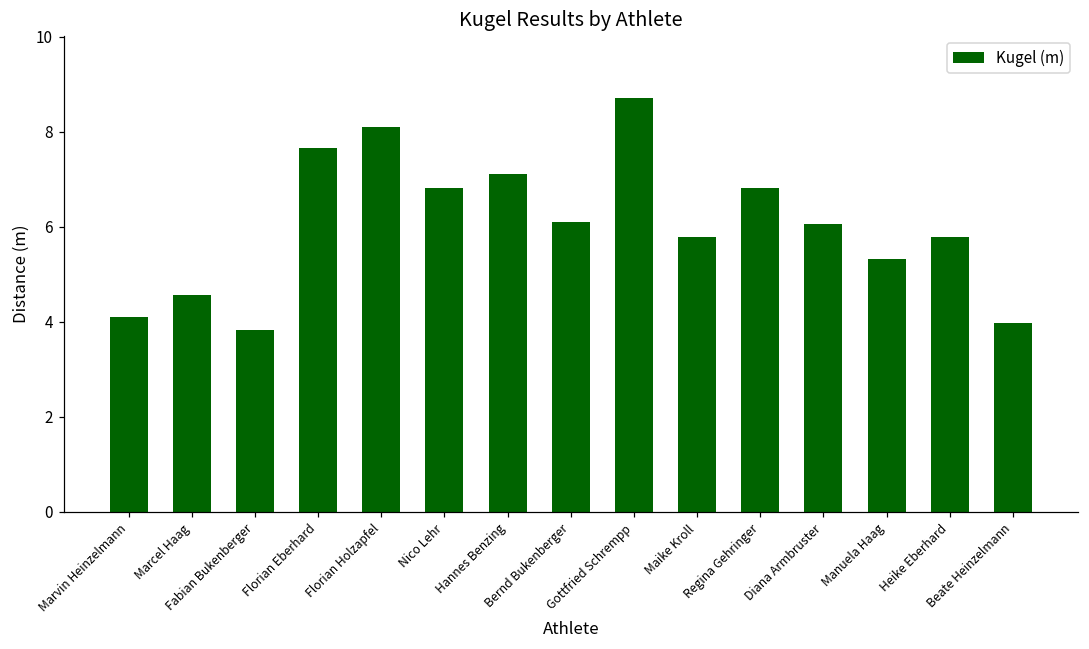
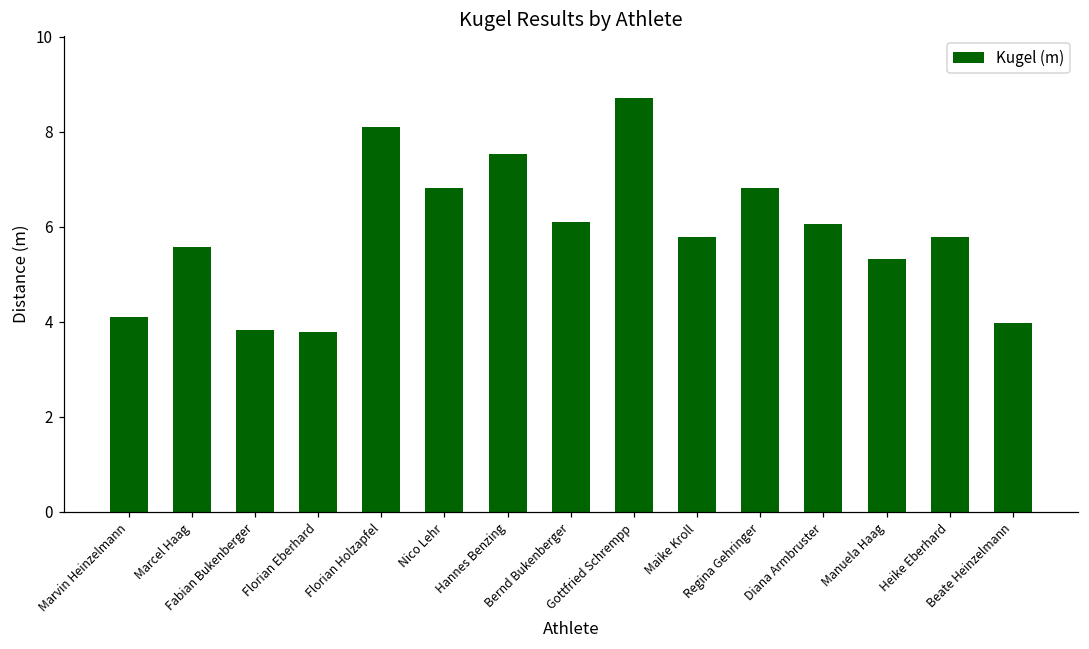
Marcel Haag: 4.6 -> 5.6
Florian Eberhard: 7.7 -> 3.8
Hannes Benzing: 7.1 -> 7.5
